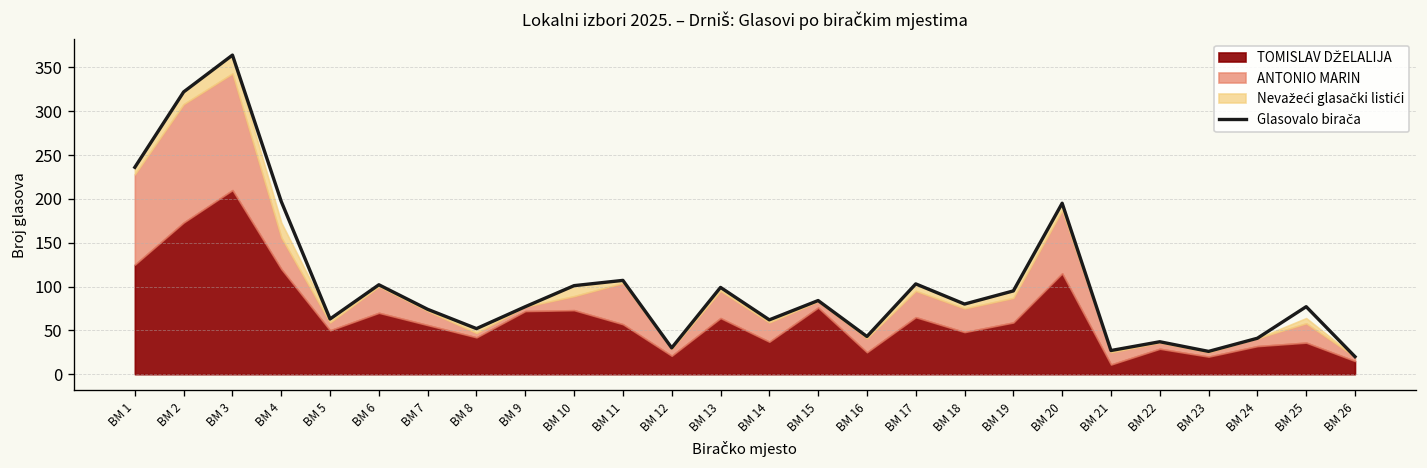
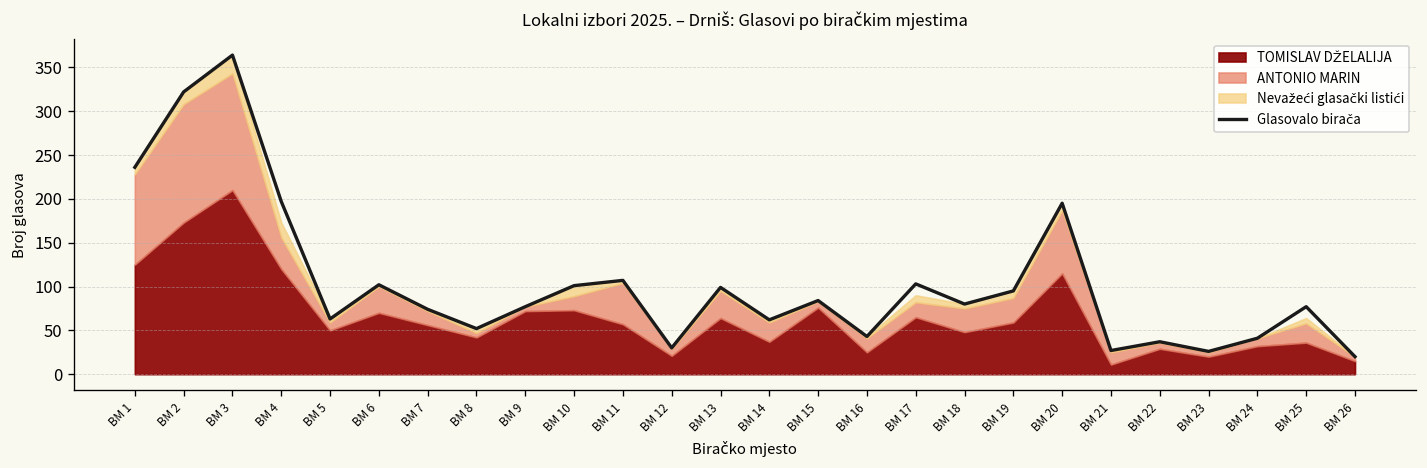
ANTONIO MARIN, BM 17: 30 -> 20
